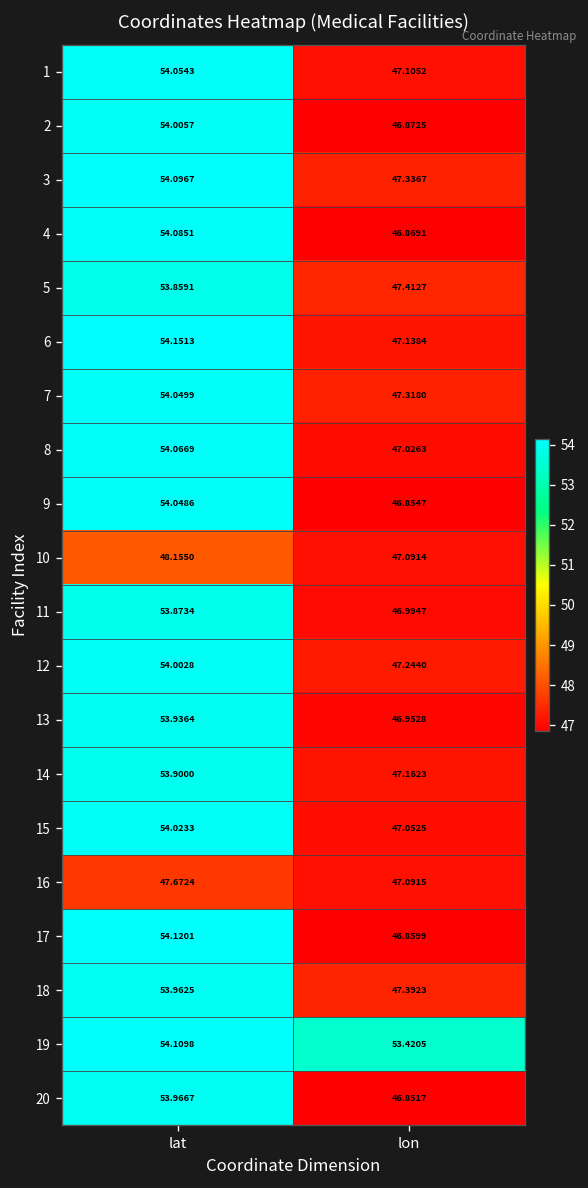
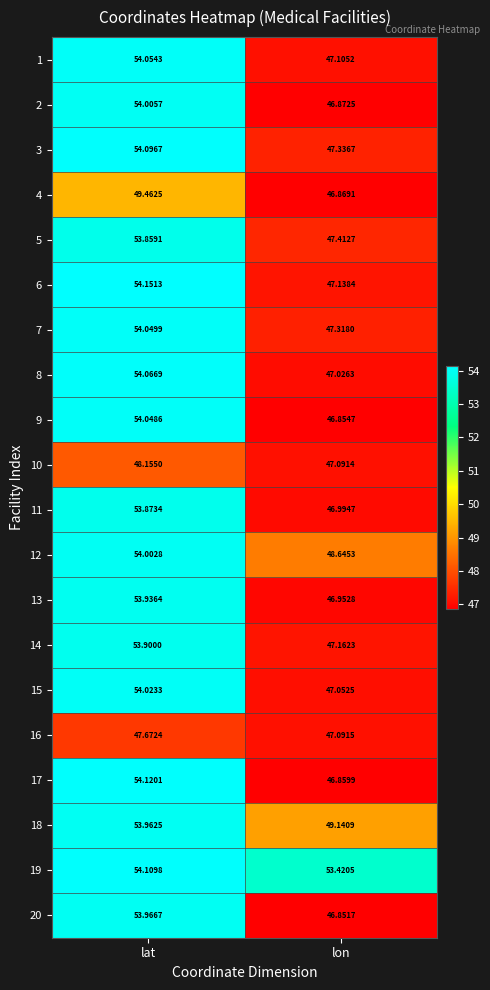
4, lat: 54.0851 -> 49.4625
12, lon: 47.2440 -> 48.6453
18, lon: 47.3923 -> 49.1409
